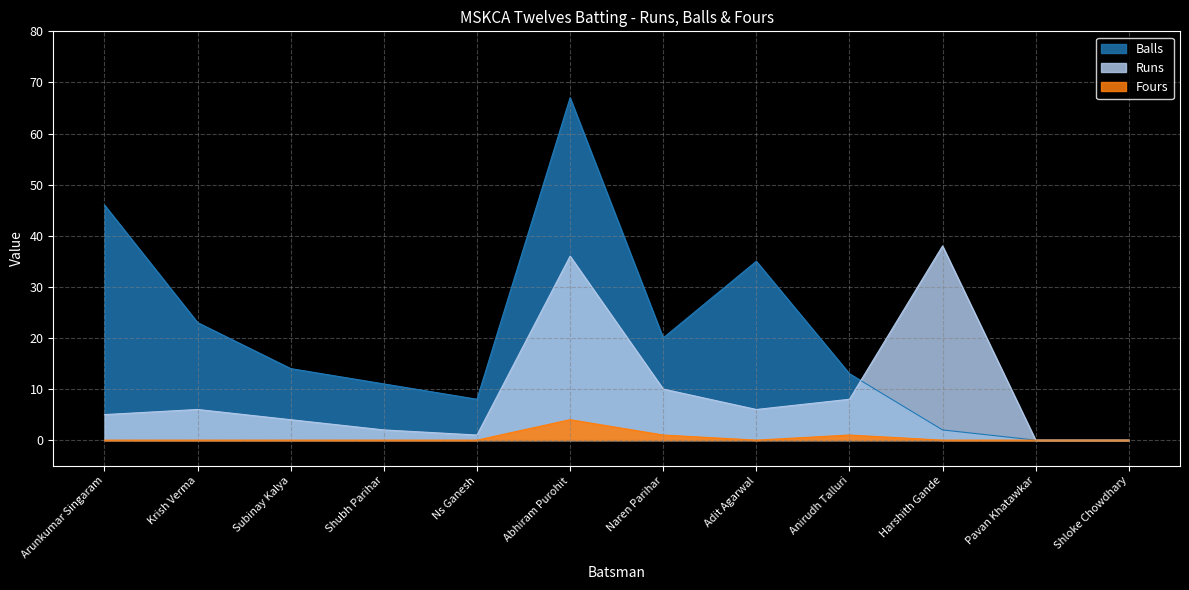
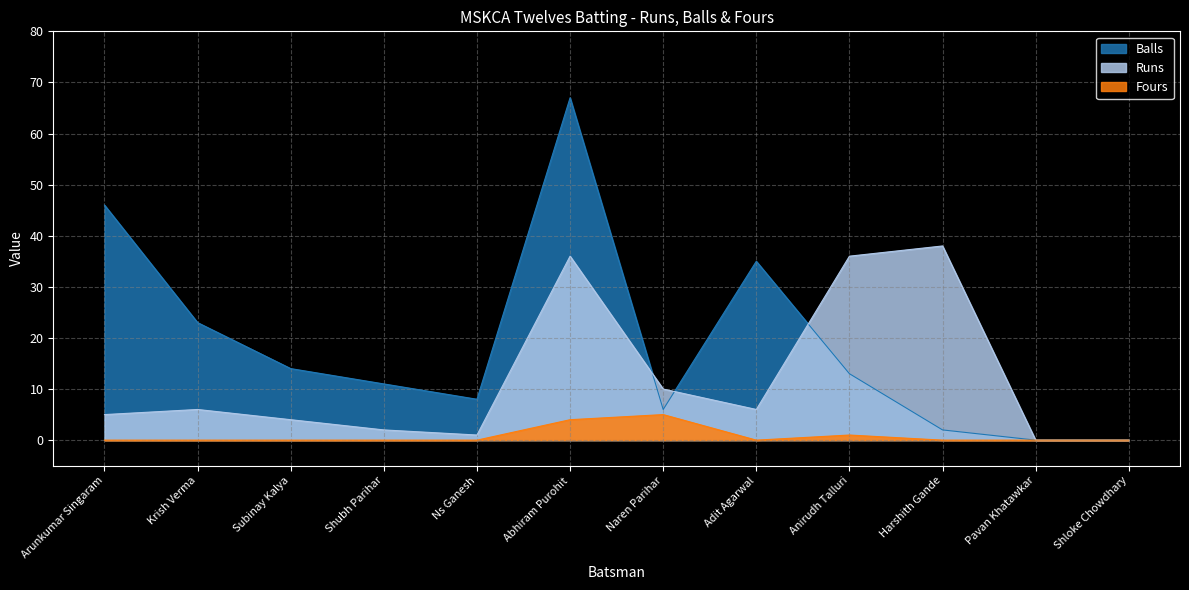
Balls, Naren Parihar: 20 -> 6
Fours, Naren Parihar: 1 -> 5
Runs, Anirudh Talluri: 8 -> 36
